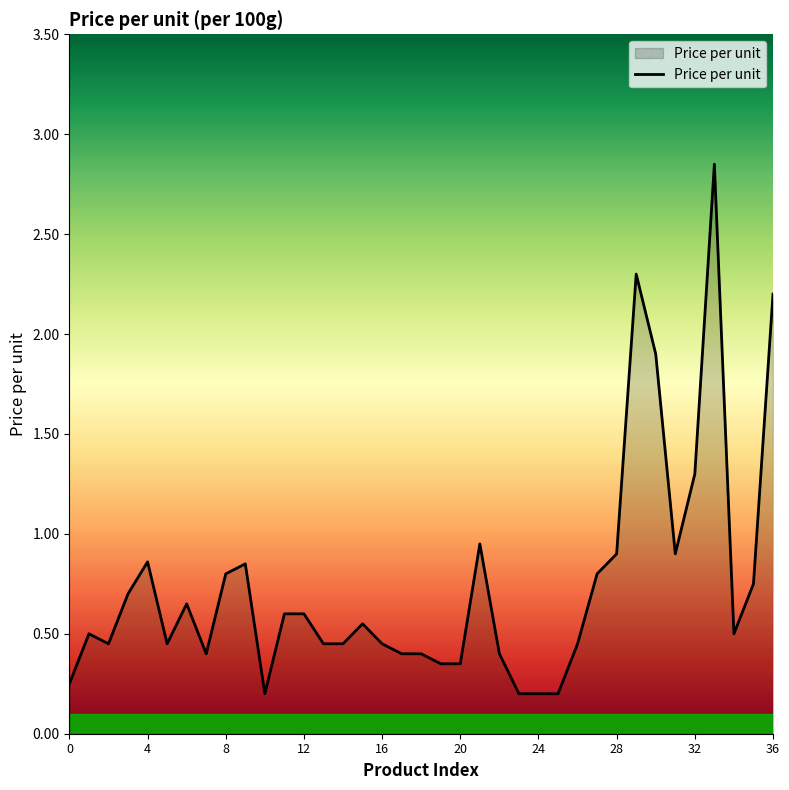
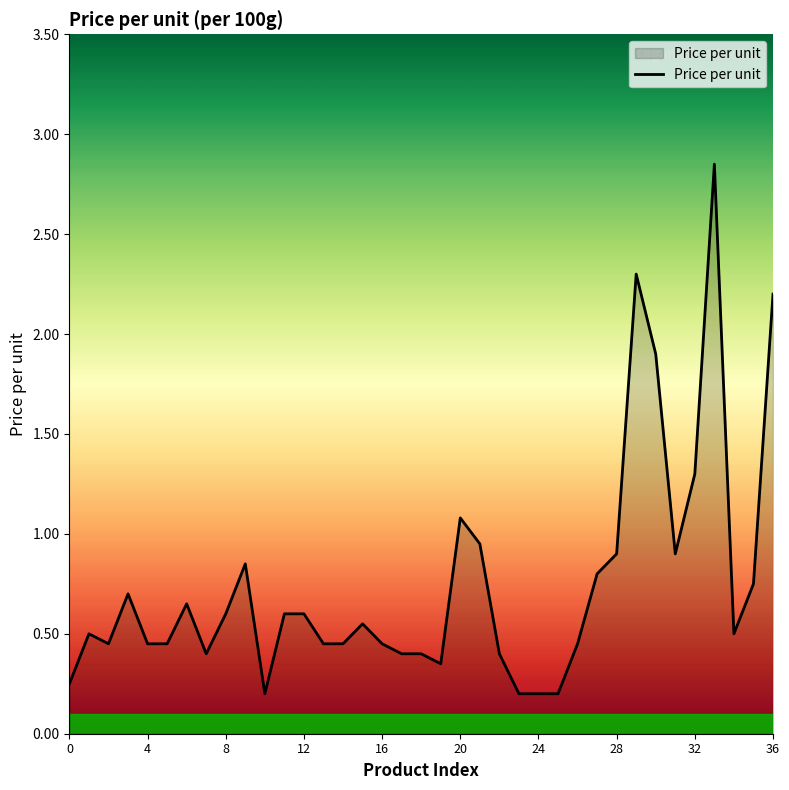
4: 0.86 -> 0.45
8: 0.8 -> 0.6
20: 0.35 -> 1.08
